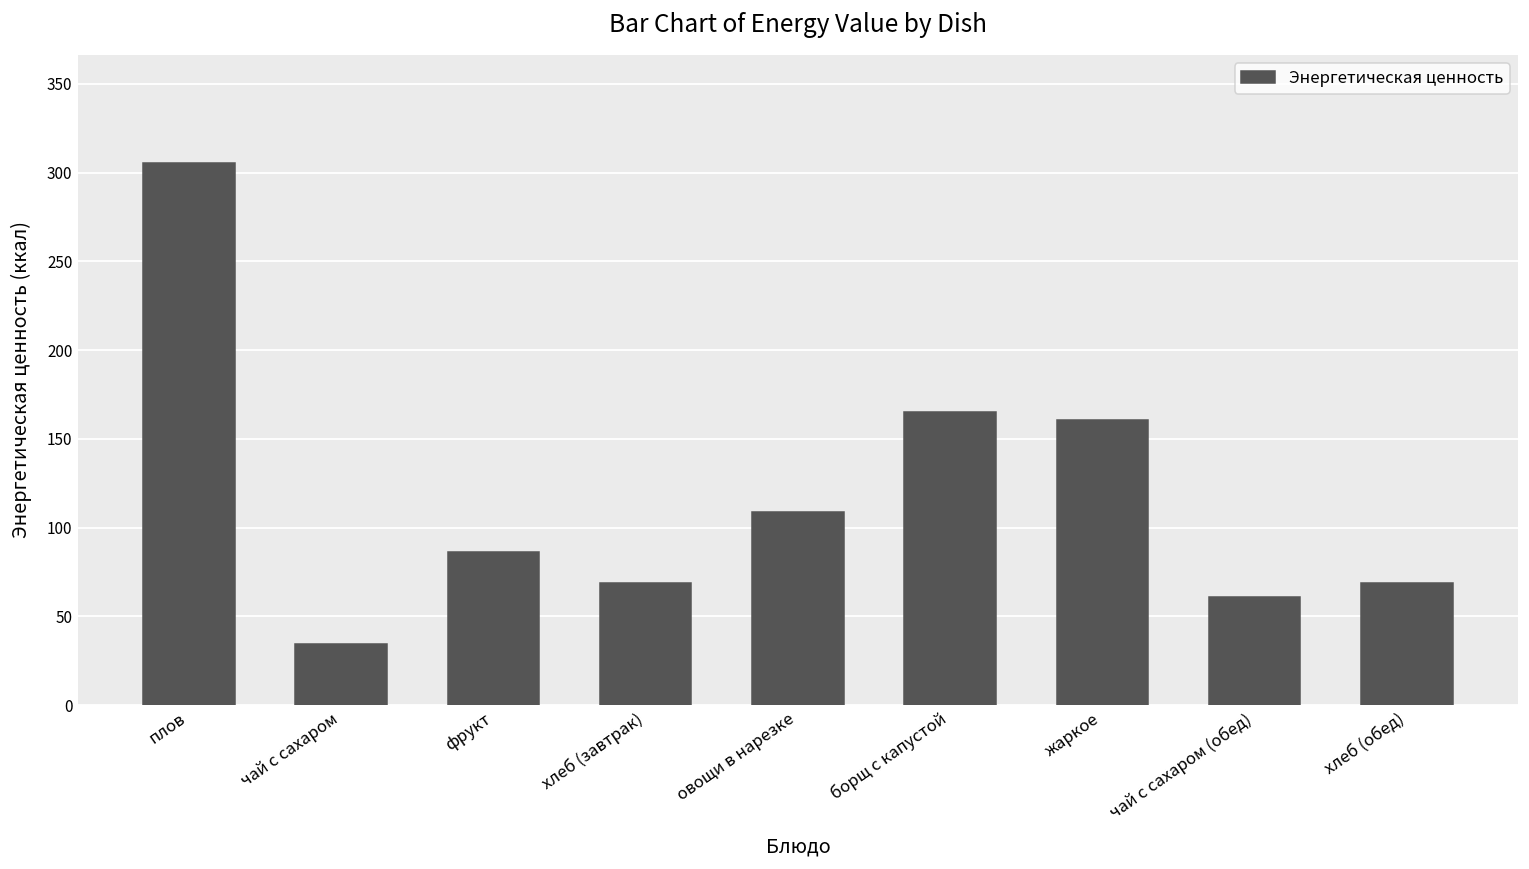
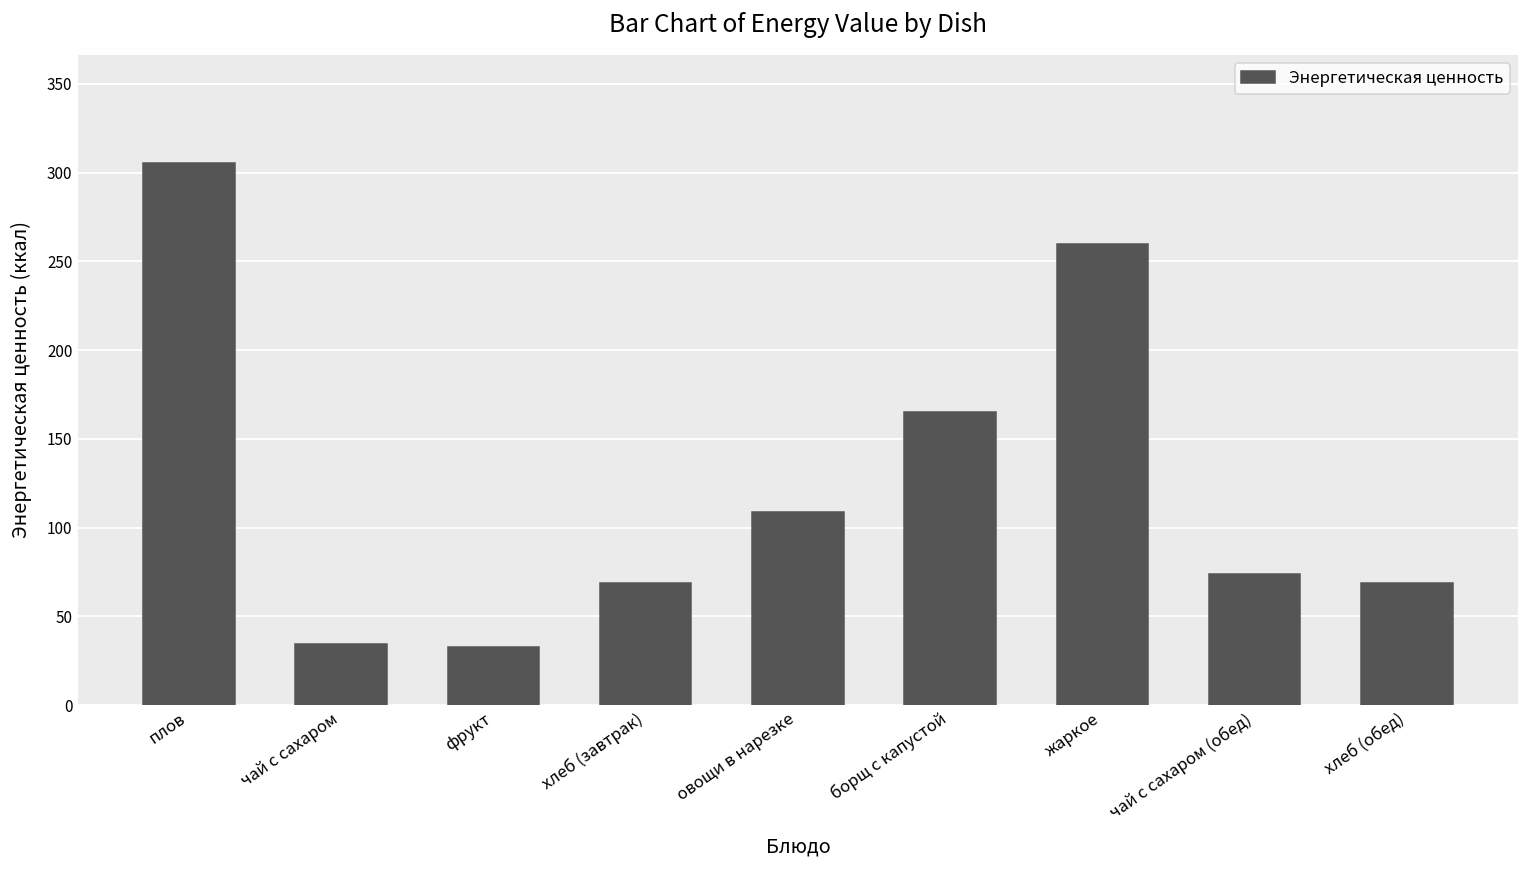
фрукт: 86 -> 33
жаркое: 160 -> 260
чай с сахаром (обед): 61 -> 74
